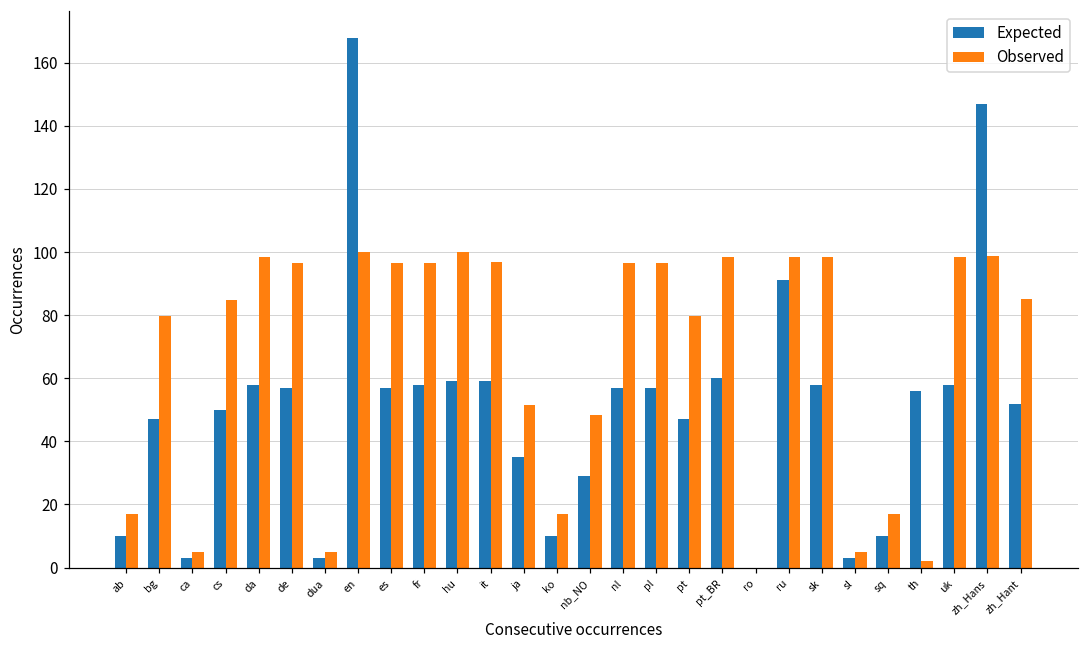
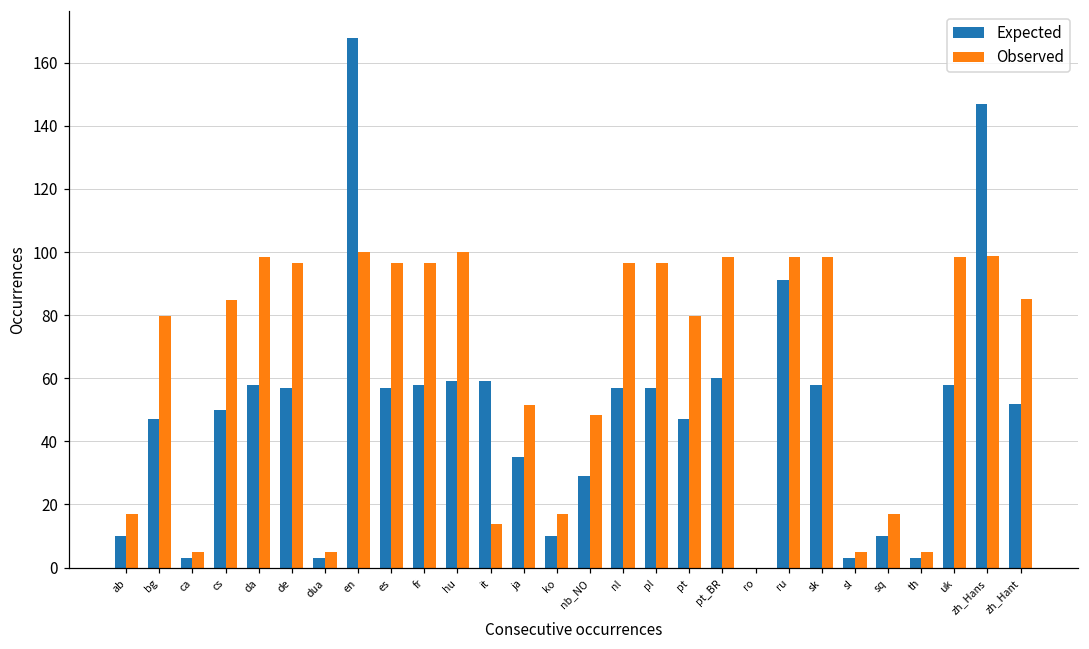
Observed, it: 97 -> 14
Expected, th: 56 -> 3
Observed, th: 2 -> 5
